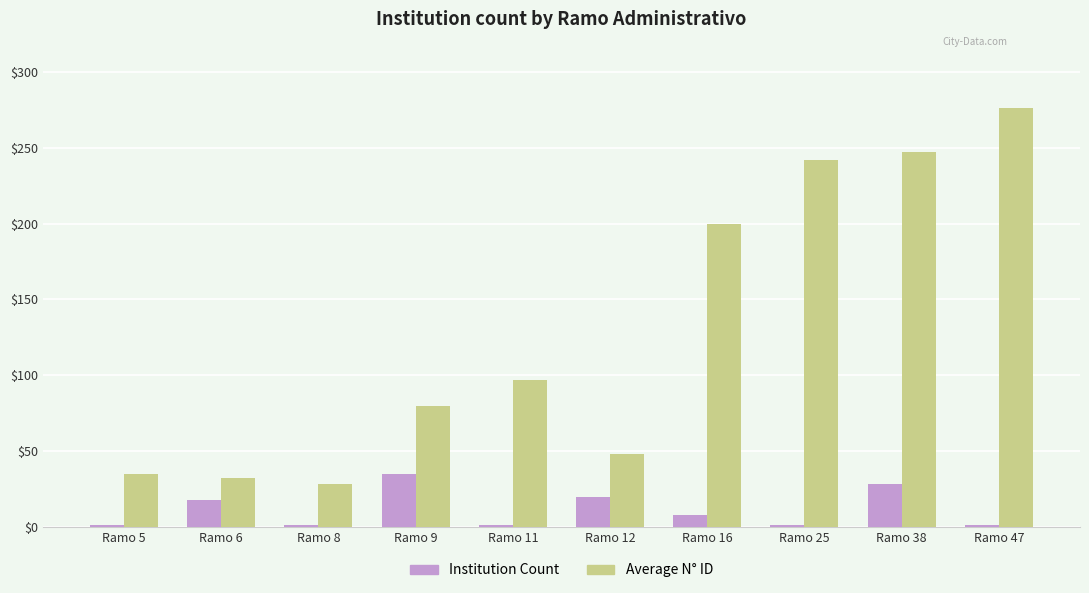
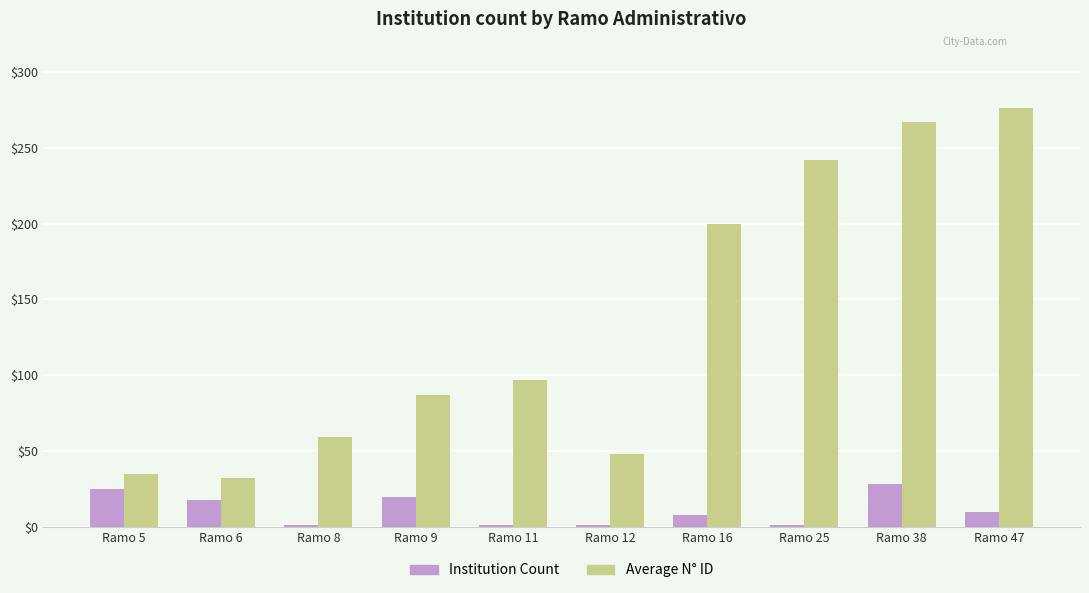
Institution Count, Ramo 5: $1 -> $25
Average N° ID, Ramo 8: $28 -> $59
Institution Count, Ramo 9: $35 -> $20
Average N° ID, Ramo 9: $80 -> $87
Institution Count, Ramo 12: $20 -> $1
Average N° ID, Ramo 38: $247 -> $267
Institution Count, Ramo 47: $1 -> $10
